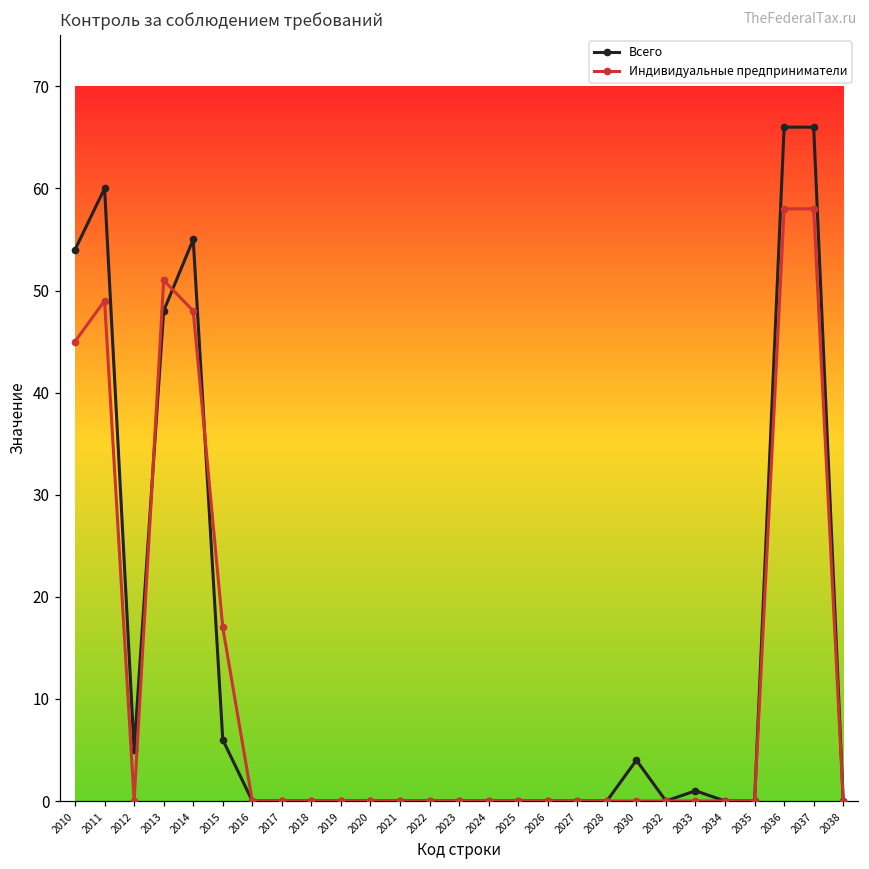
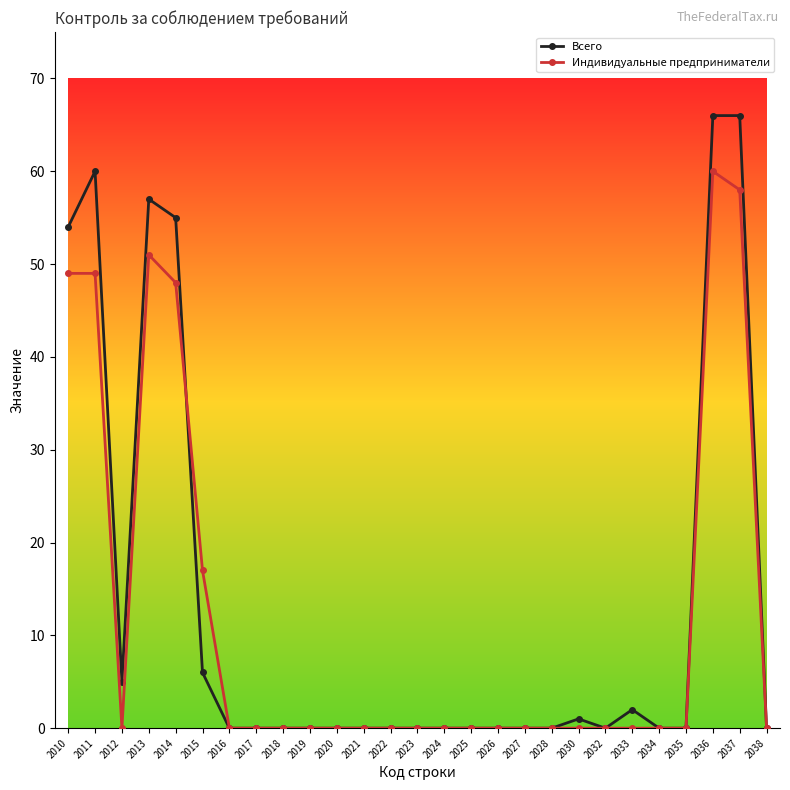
Индивидуальные предприниматели, 2010: 45 -> 49
Всего, 2013: 48 -> 57
Всего, 2030: 4 -> 1
Всего, 2033: 1 -> 2
Индивидуальные предприниматели, 2036: 58 -> 60
